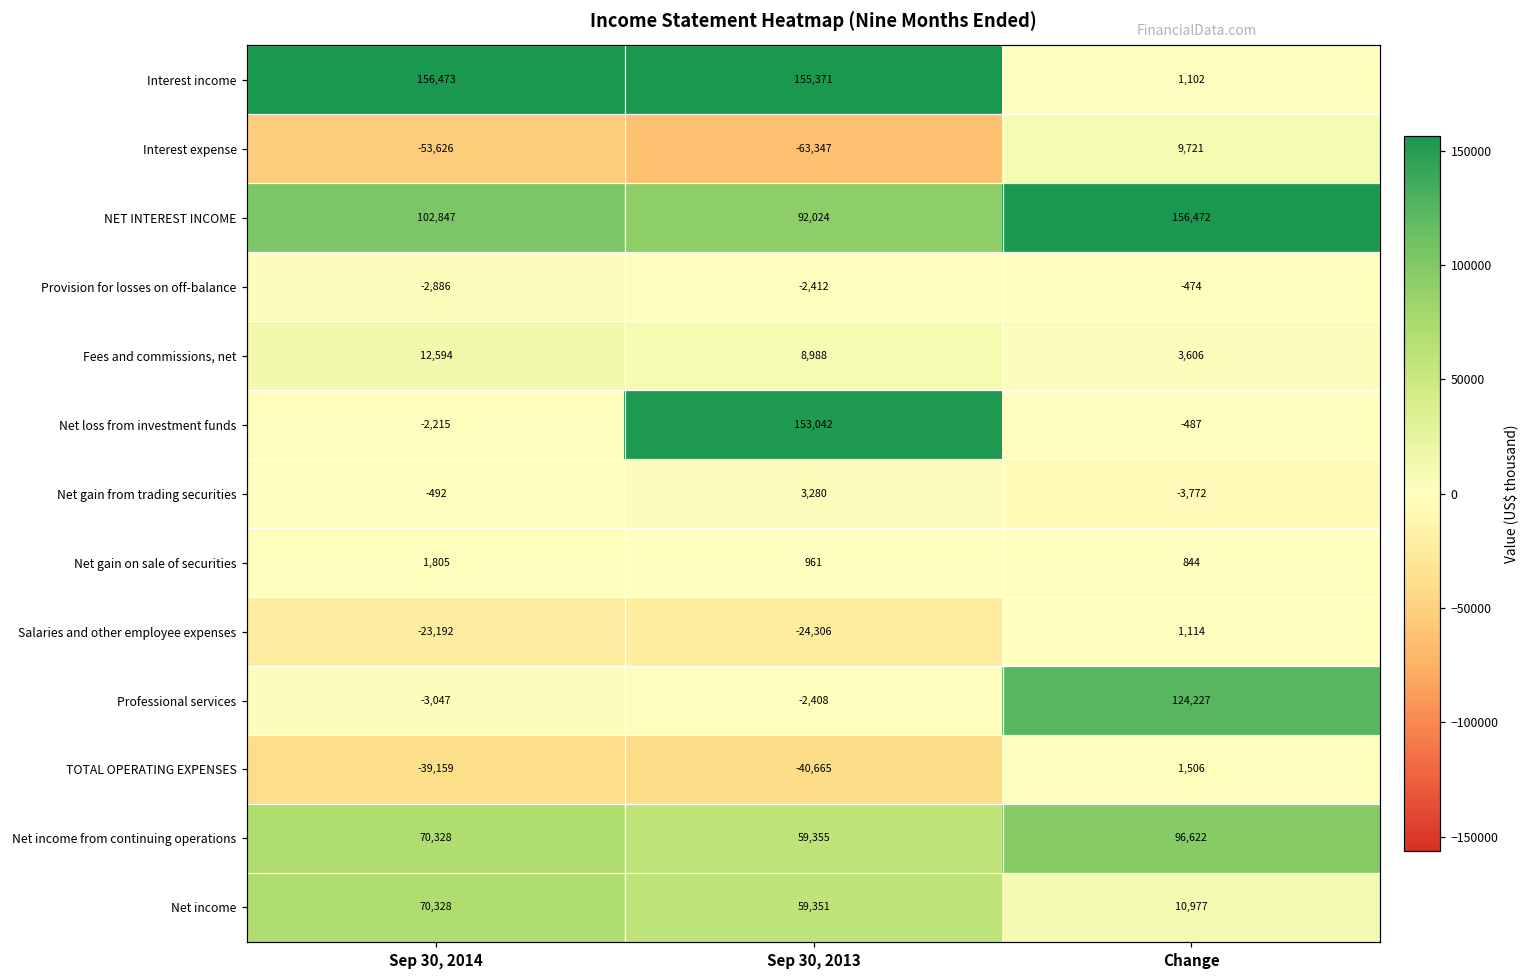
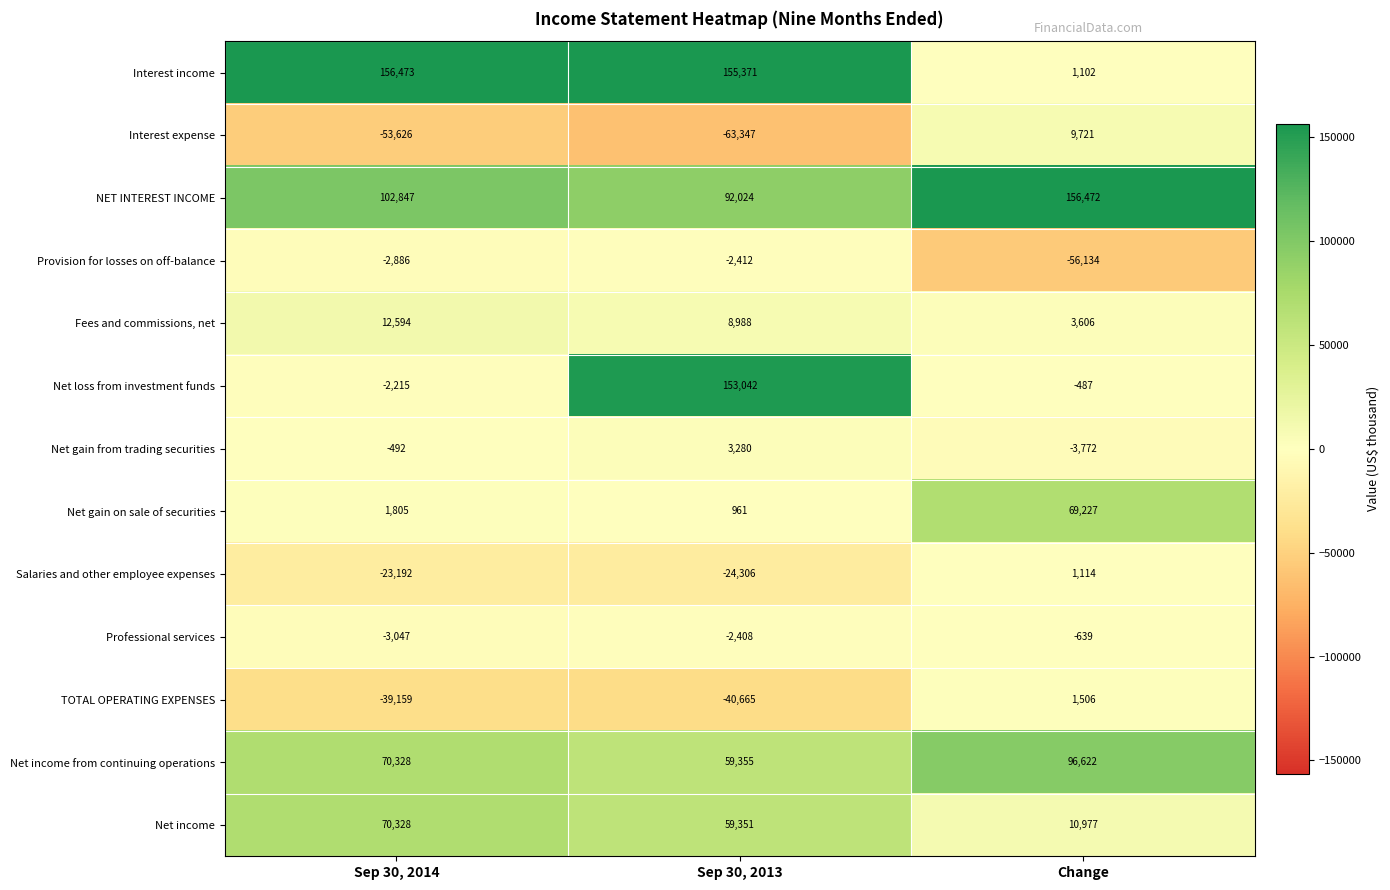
Provision for losses on off-balance, Change: -474 -> -56,134
Net gain on sale of securities, Change: 844 -> 69,227
Professional services, Change: 124,227 -> -639
